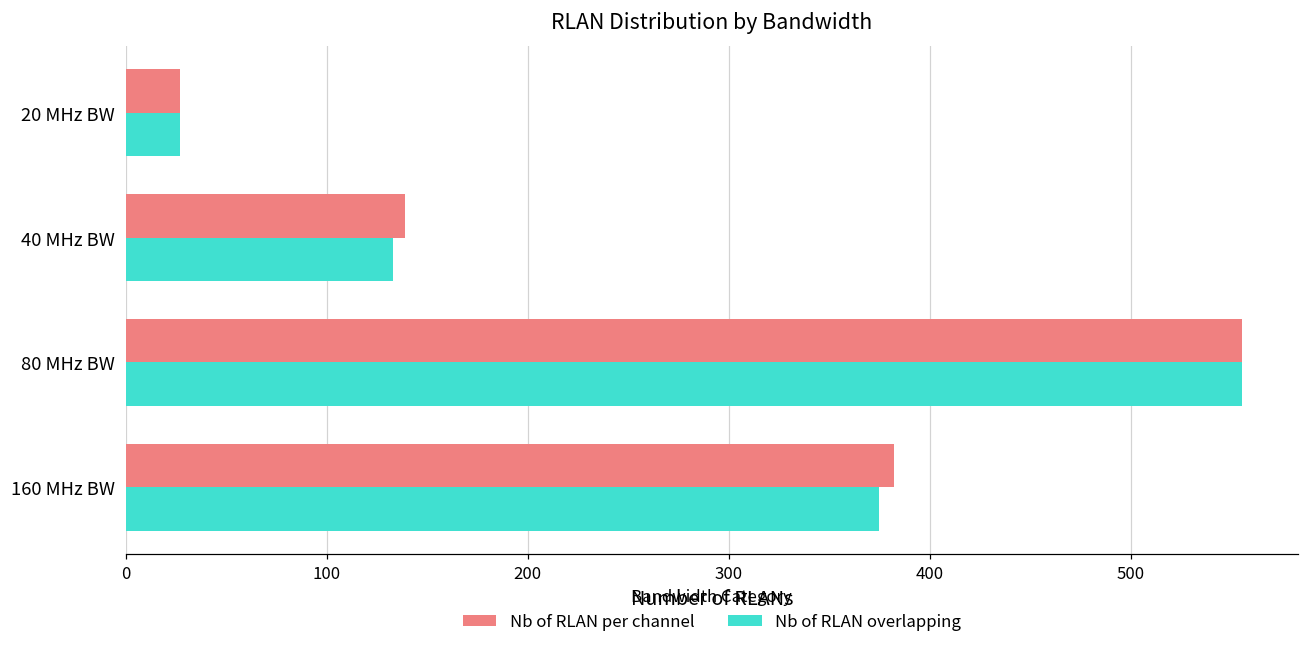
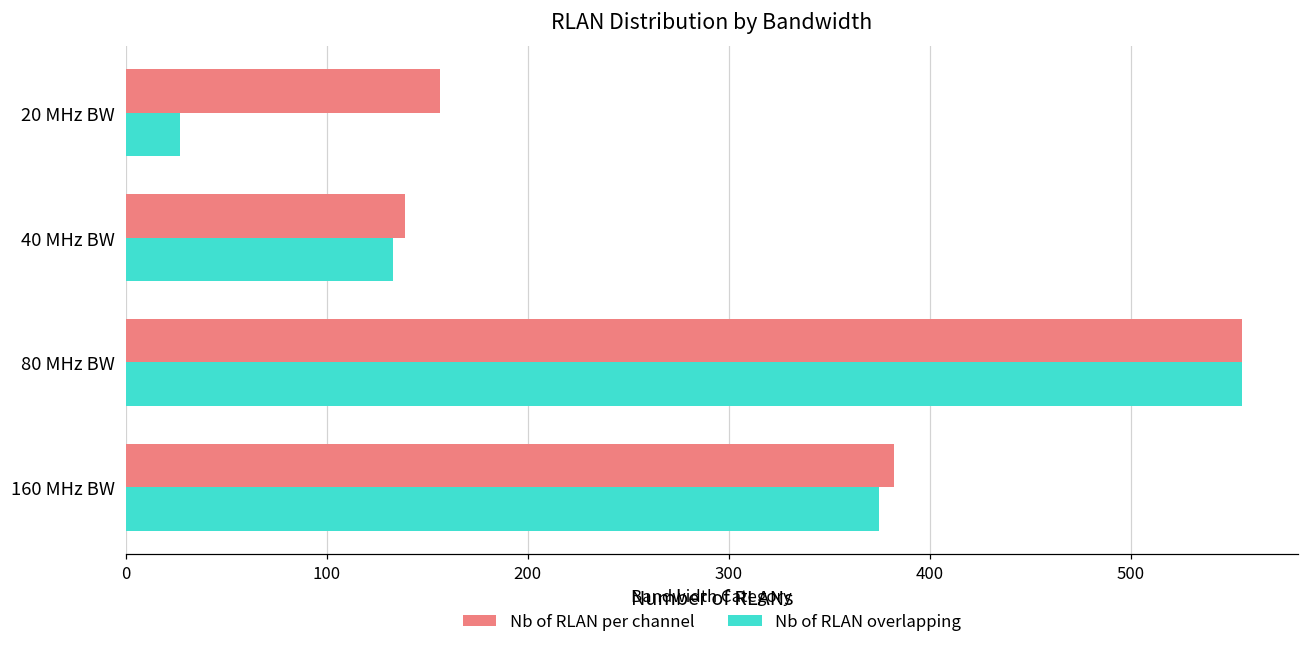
Nb of RLAN per channel, 20 MHz BW: 27 -> 156
